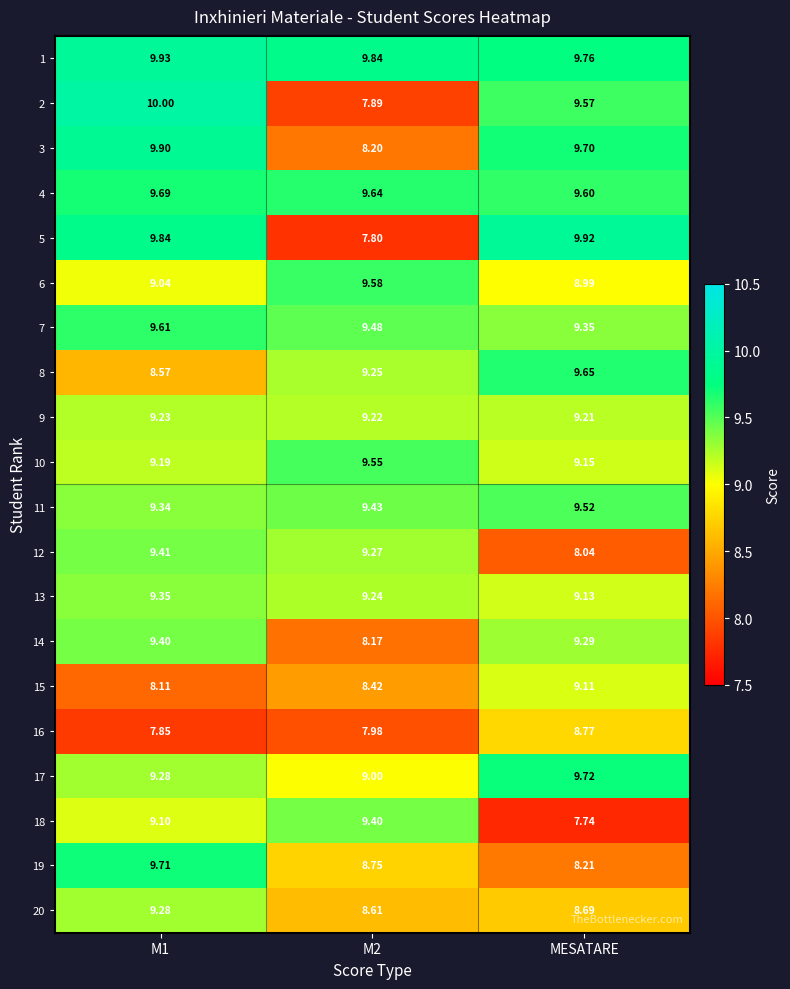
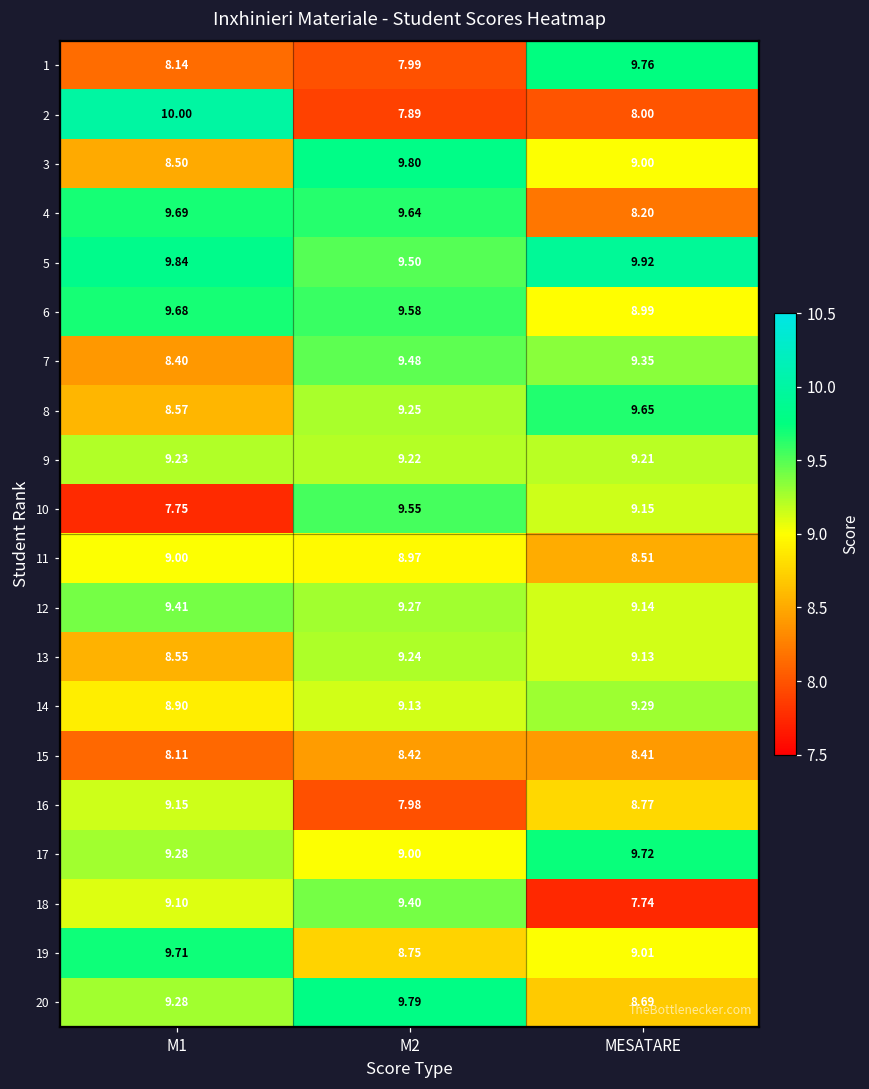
1, M1: 9.93 -> 8.14
1, M2: 9.84 -> 7.99
2, MESATARE: 9.57 -> 8.00
3, M1: 9.90 -> 8.50
3, M2: 8.20 -> 9.80
3, MESATARE: 9.70 -> 9.00
4, MESATARE: 9.60 -> 8.20
5, M2: 7.80 -> 9.50
6, M1: 9.04 -> 9.68
7, M1: 9.61 -> 8.40
10, M1: 9.19 -> 7.75
11, M1: 9.34 -> 9.00
11, M2: 9.43 -> 8.97
11, MESATARE: 9.52 -> 8.51
12, MESATARE: 8.04 -> 9.14
13, M1: 9.35 -> 8.55
14, M1: 9.40 -> 8.90
14, M2: 8.17 -> 9.13
15, MESATARE: 9.11 -> 8.41
16, M1: 7.85 -> 9.15
19, MESATARE: 8.21 -> 9.01
20, M2: 8.61 -> 9.79
